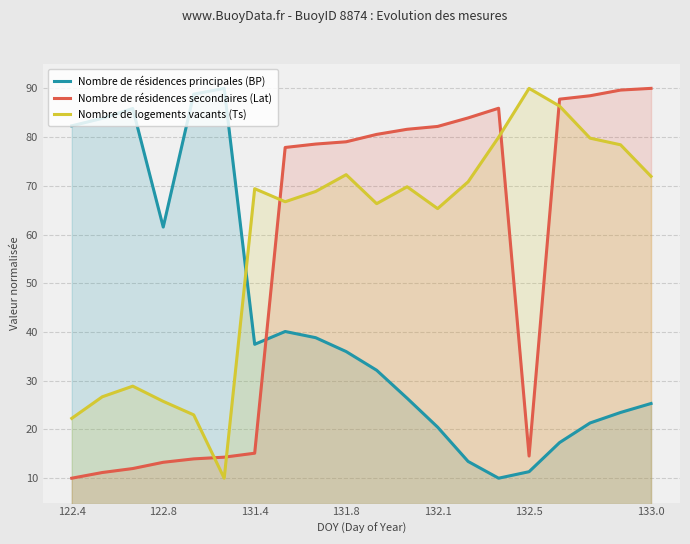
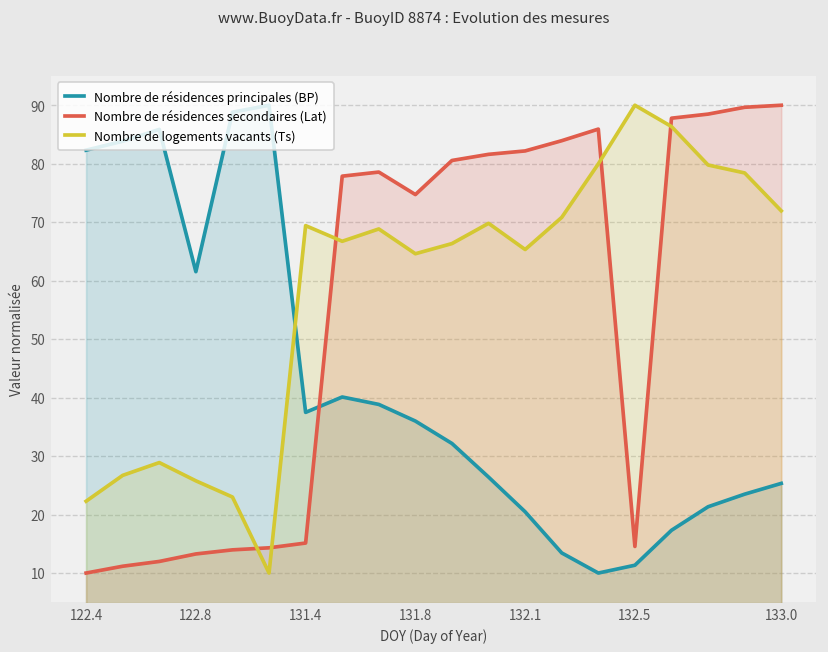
Nombre de résidences secondaires (Lat), 131.8: 79 -> 75
Nombre de logements vacants (Ts), 131.8: 72 -> 65
